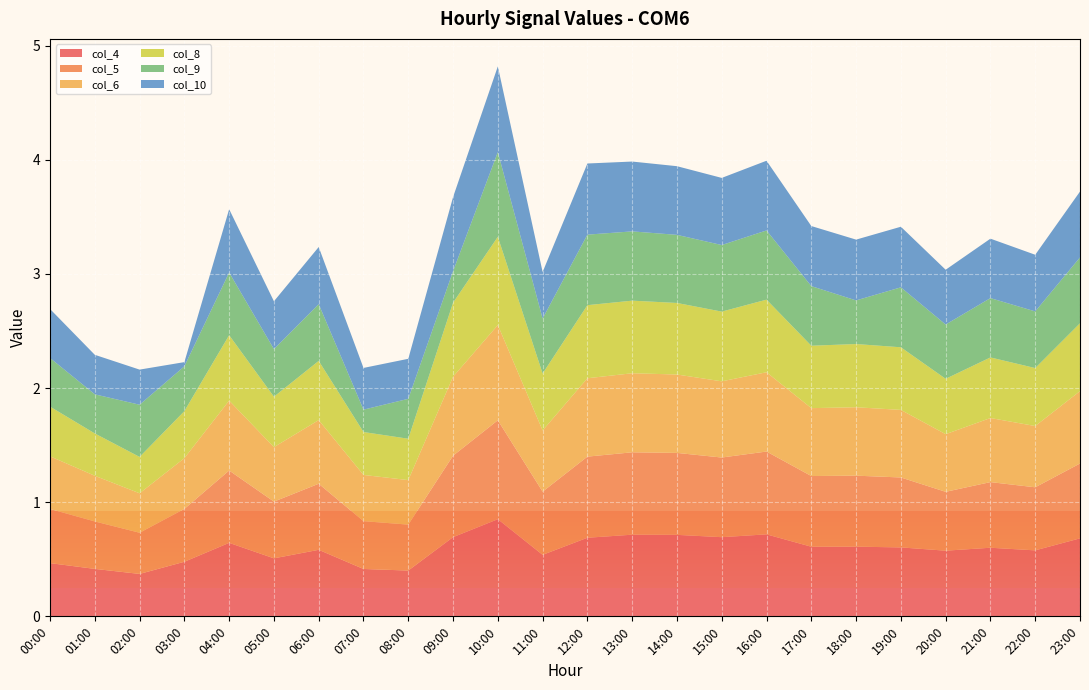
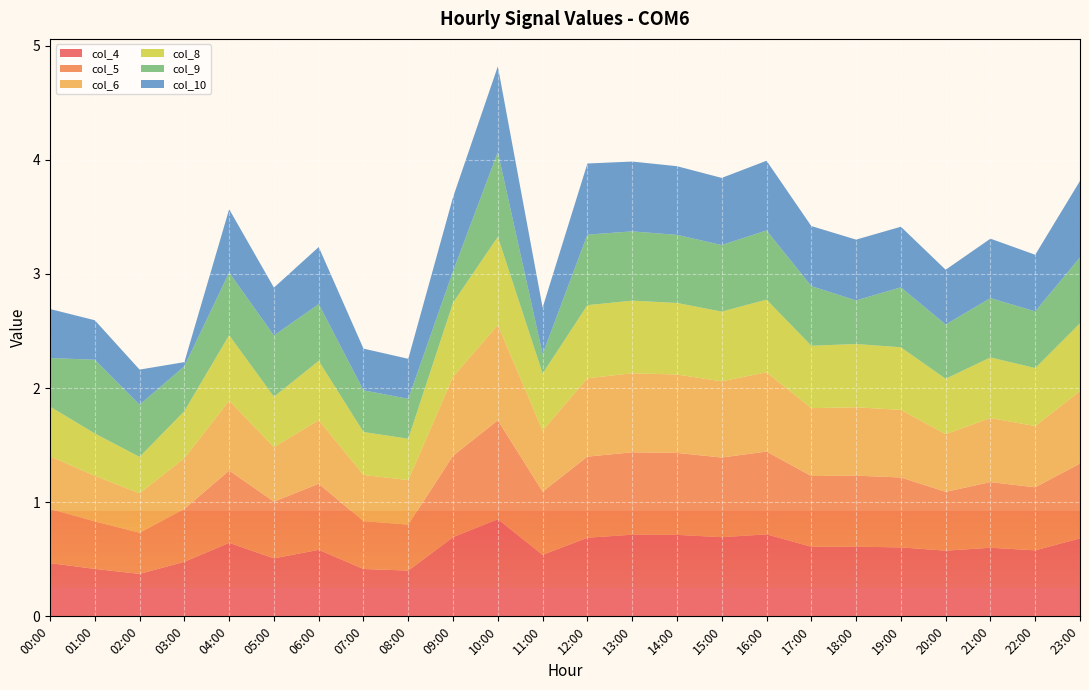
col_9, 01:00: 0.34 -> 0.65
col_9, 05:00: 0.42 -> 0.54
col_9, 07:00: 0.20 -> 0.37
col_9, 11:00: 0.48 -> 0.17
col_10, 23:00: 0.58 -> 0.67
